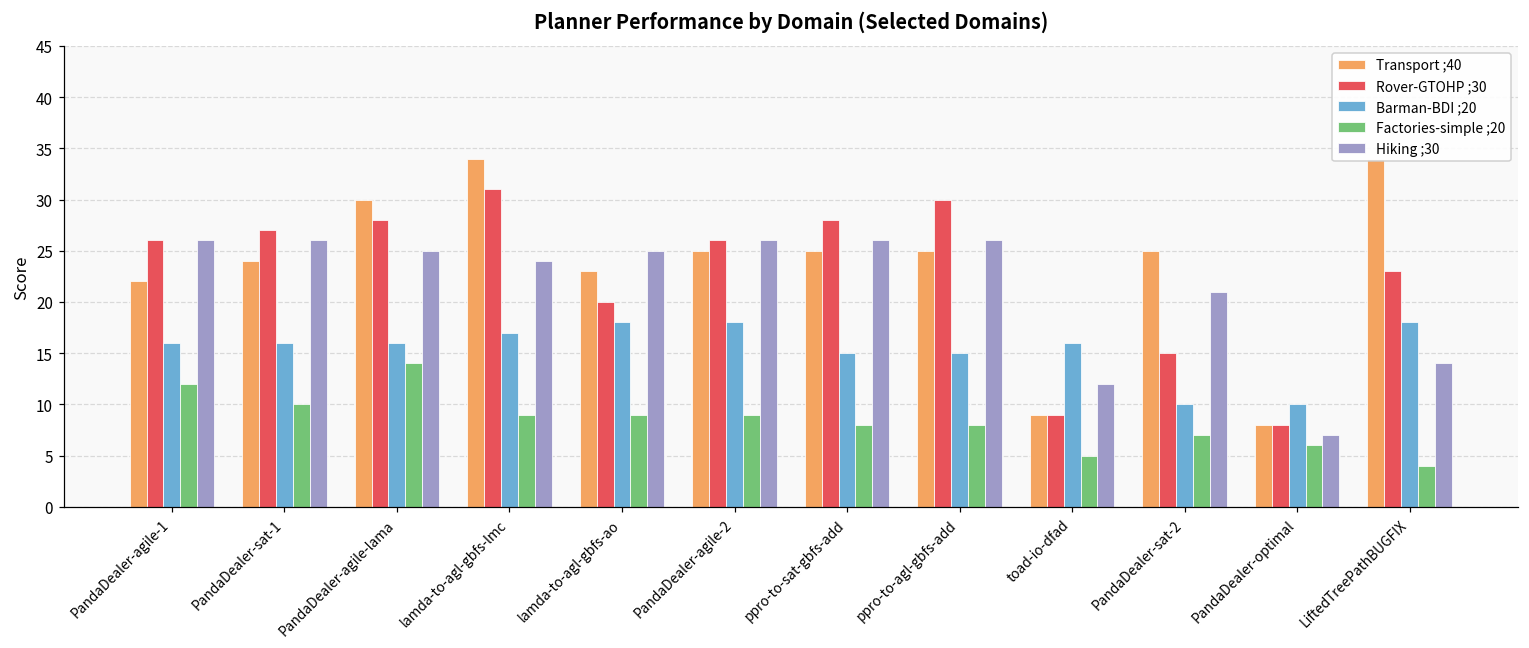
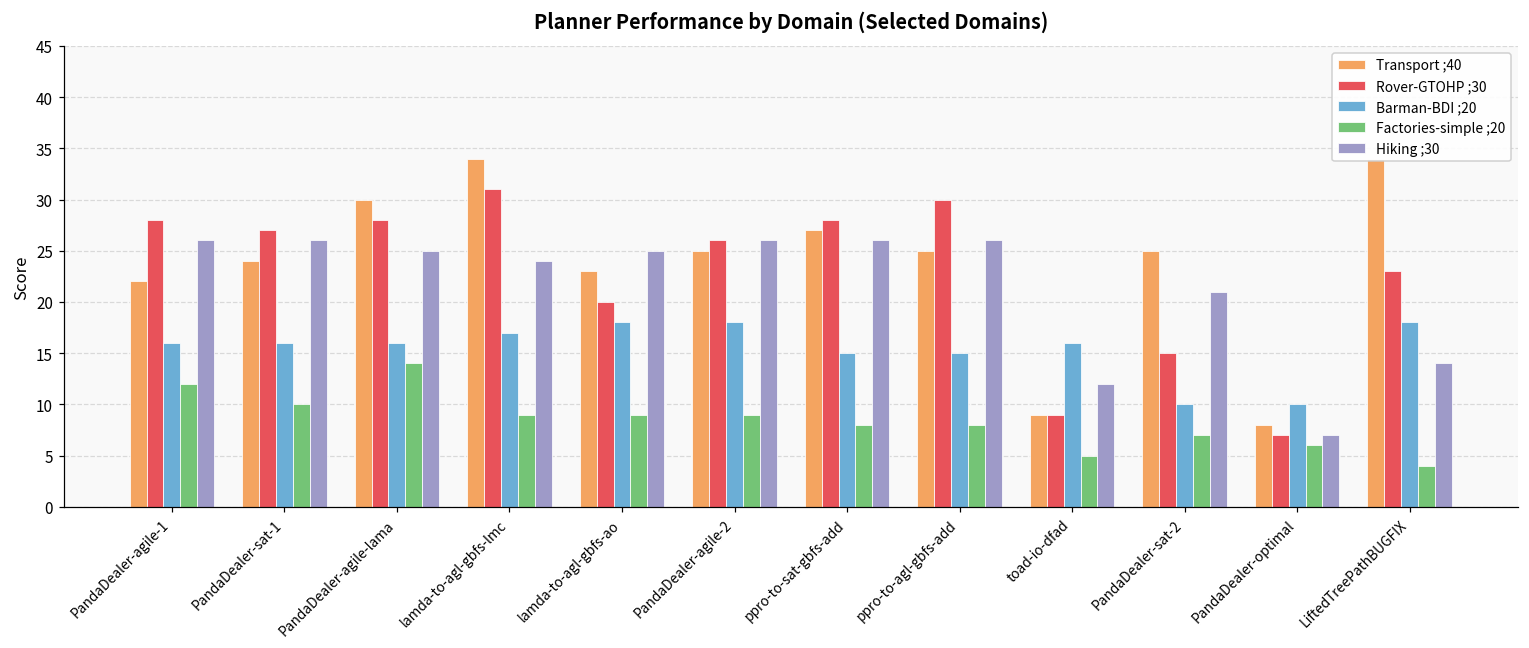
Rover-GTOHP ;30, PandaDealer-agile-1: 26 -> 28
Transport ;40, ppro-to-sat-gbfs-add: 25 -> 27
Rover-GTOHP ;30, PandaDealer-optimal: 8 -> 7
